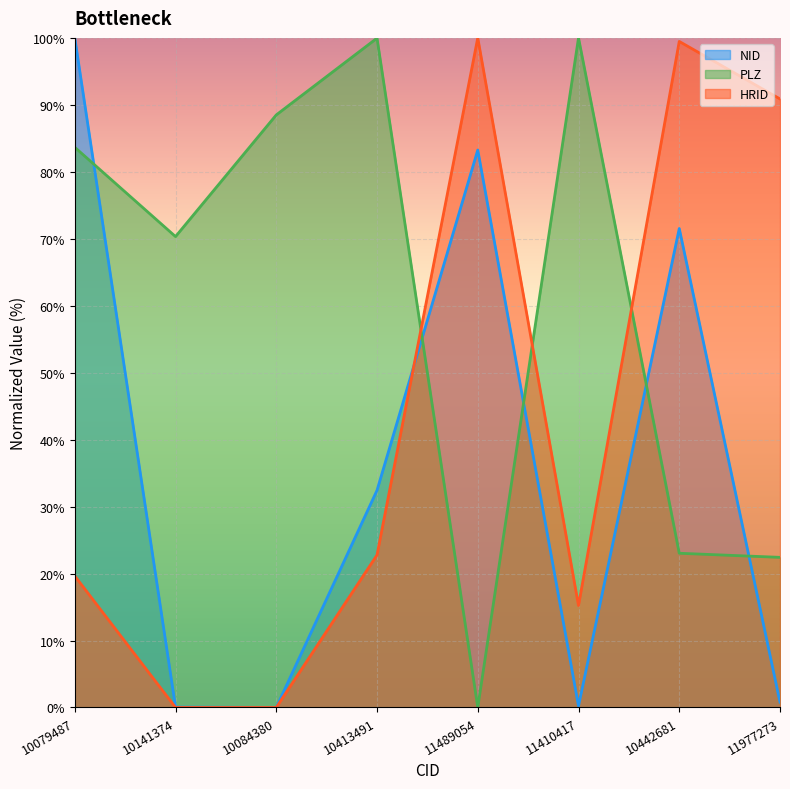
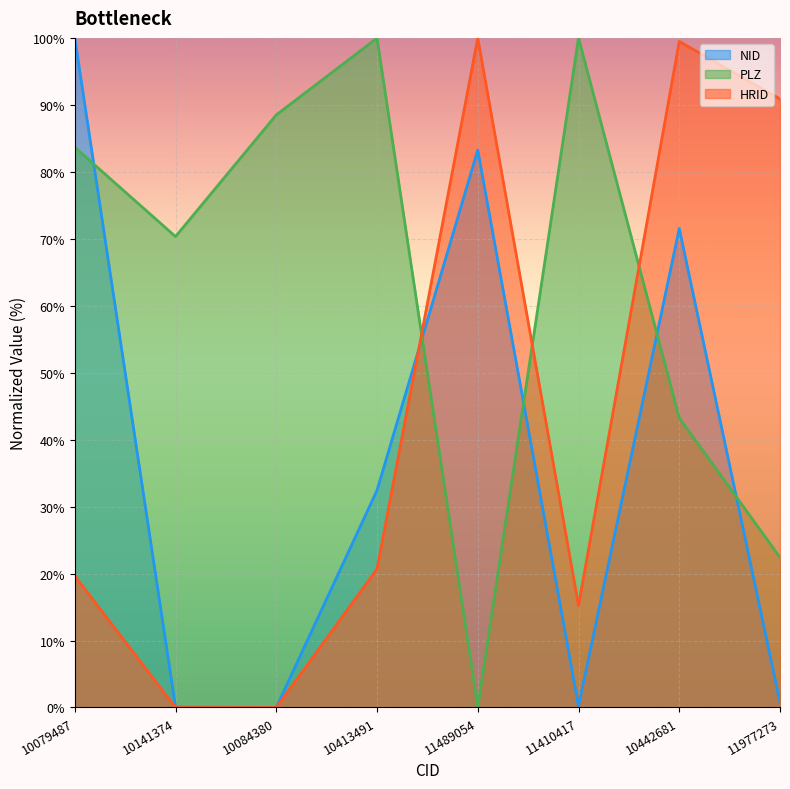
HRID, 10413491: 23% -> 21%
PLZ, 10442681: 23% -> 43%
